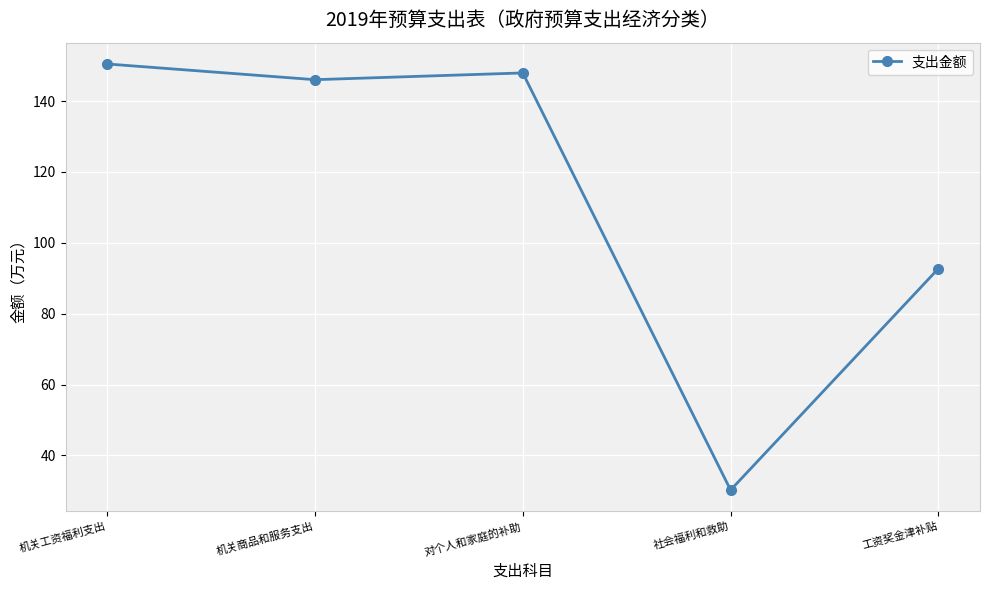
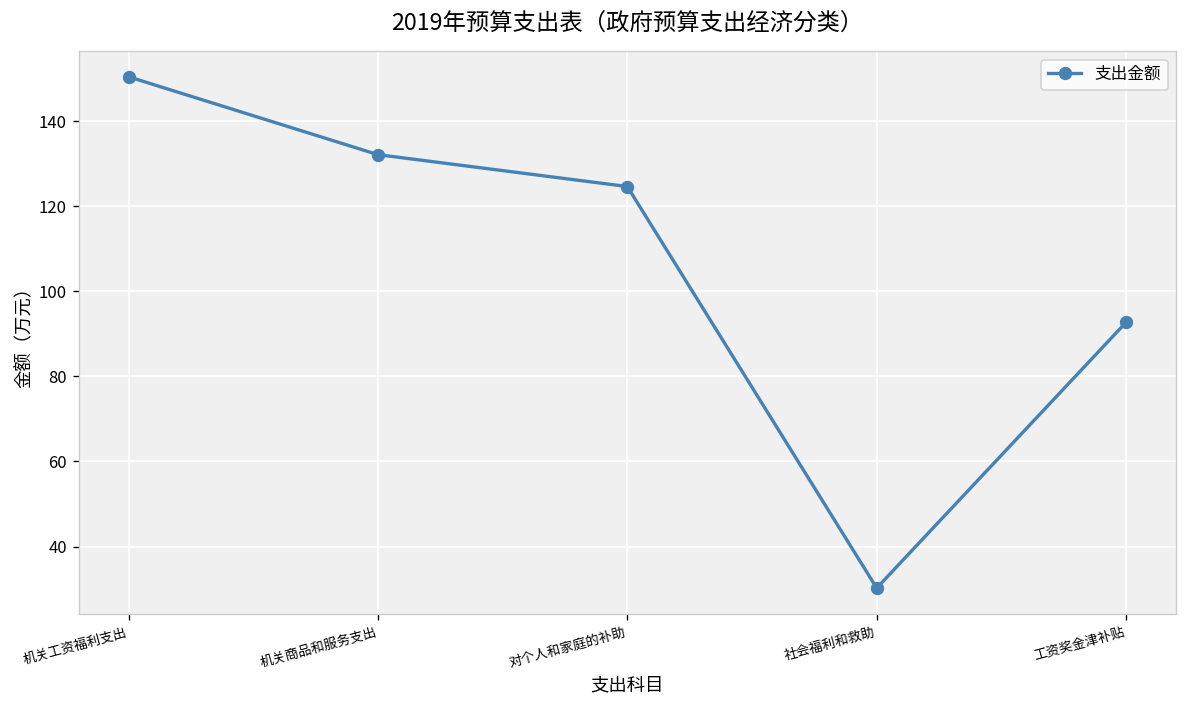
机关商品和服务支出: 146 -> 132
对个人和家庭的补助: 148 -> 125
